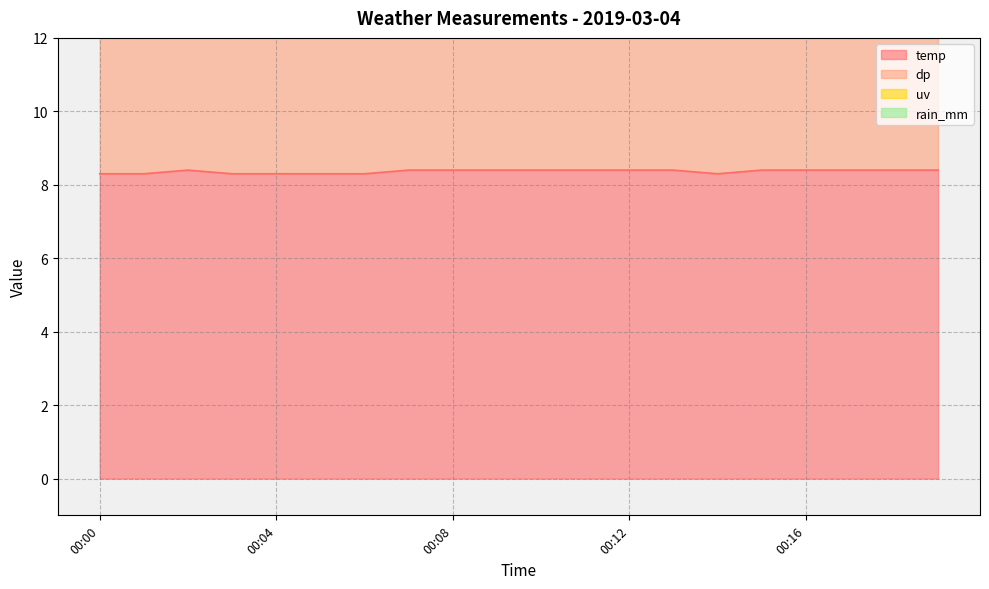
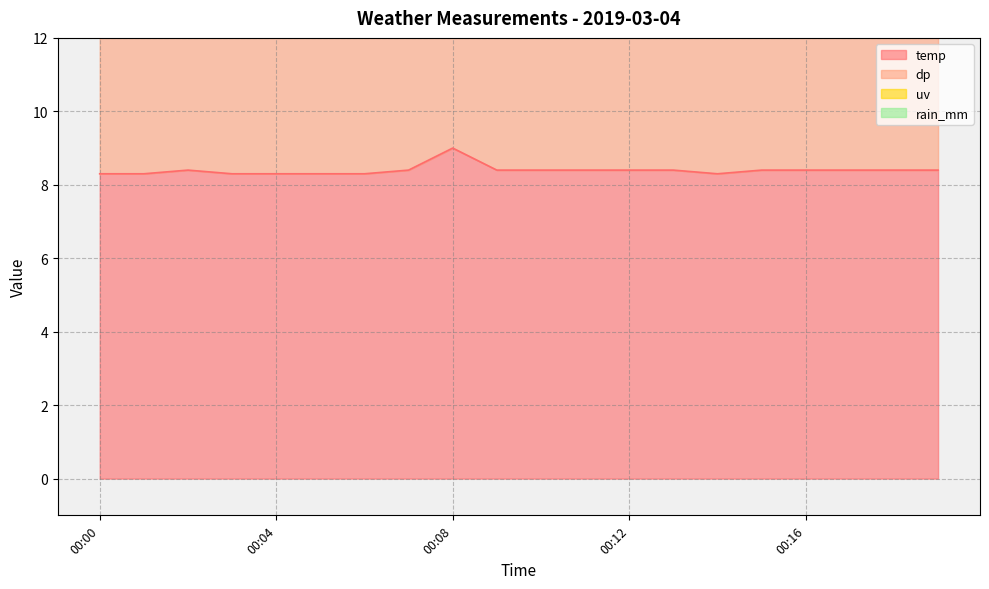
temp, 00:08: 8.4 -> 9.0
